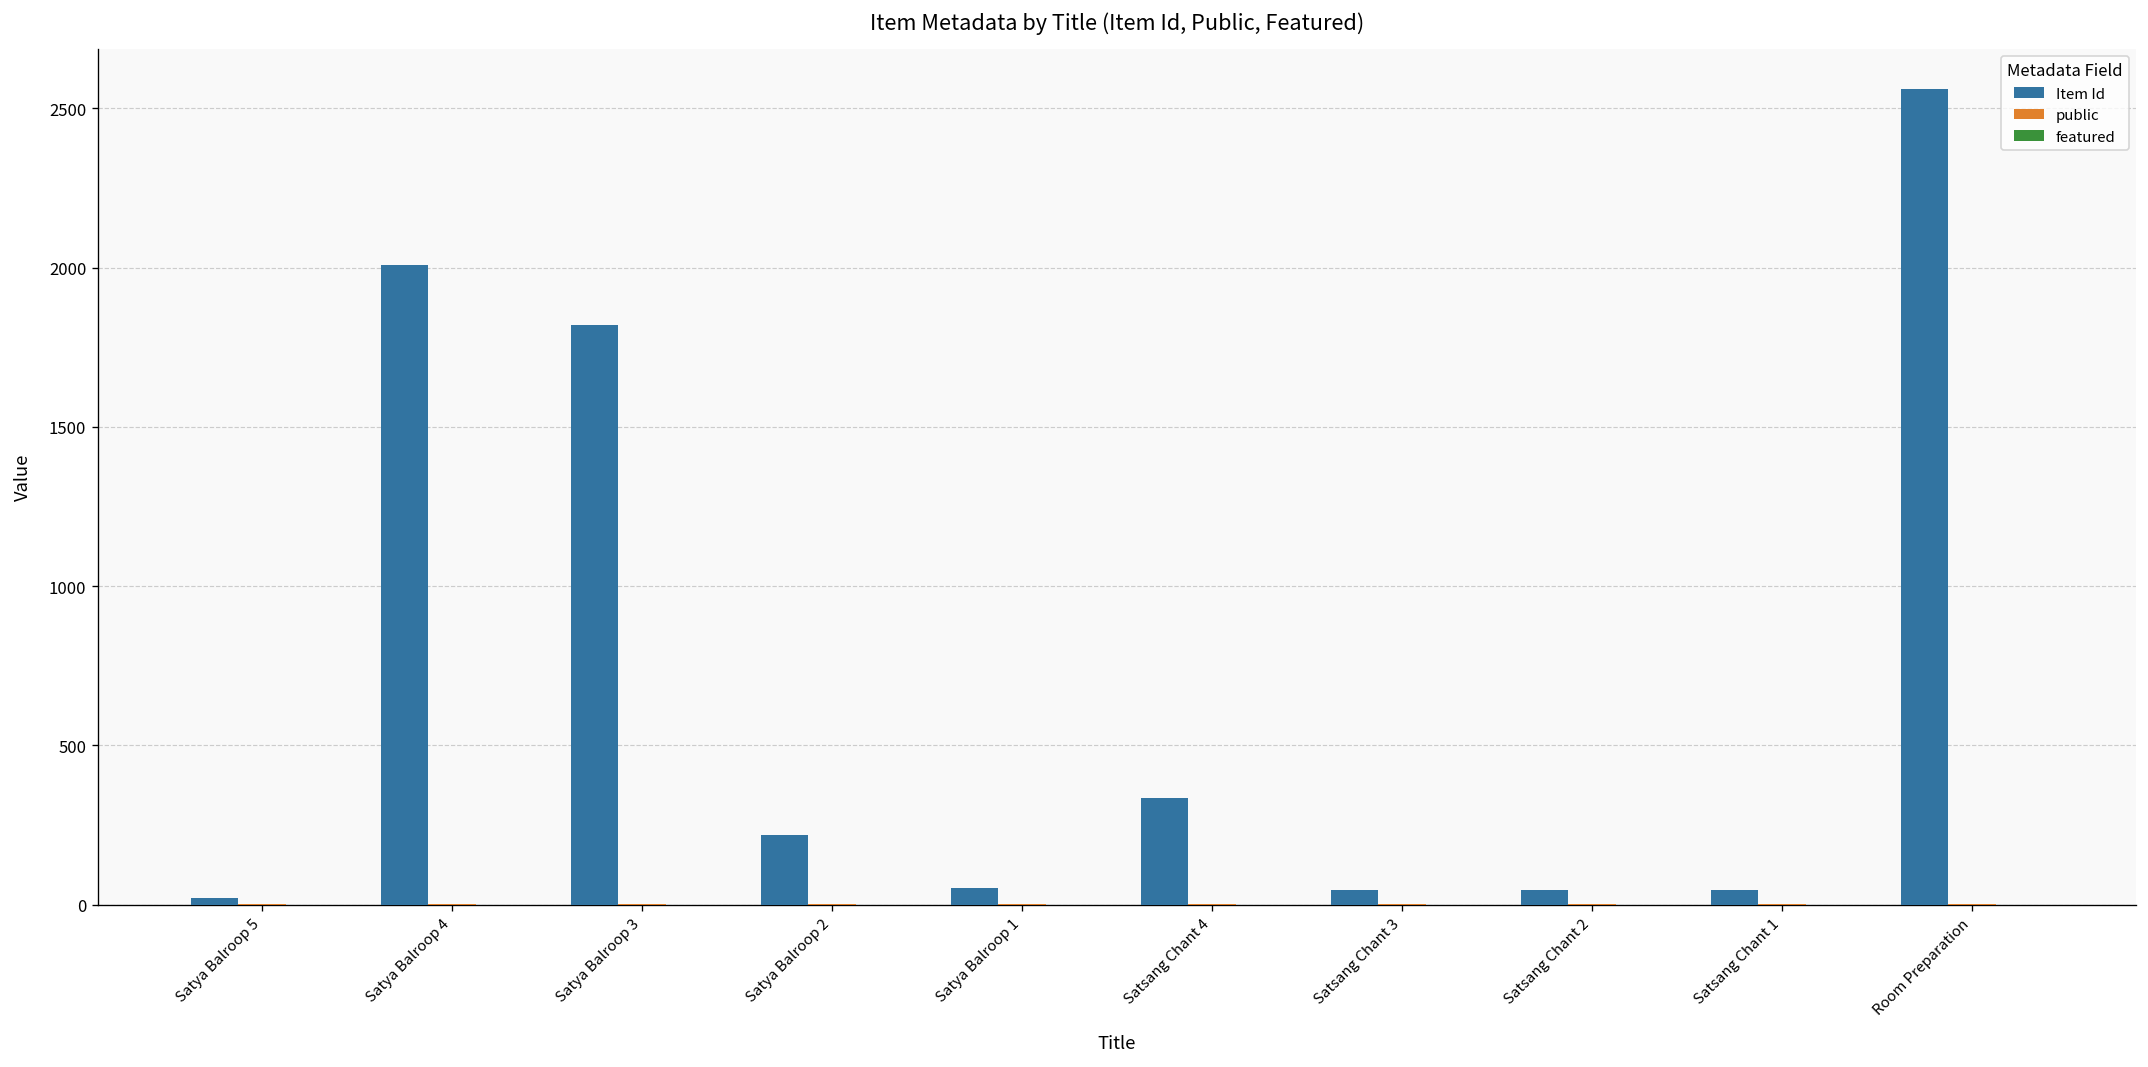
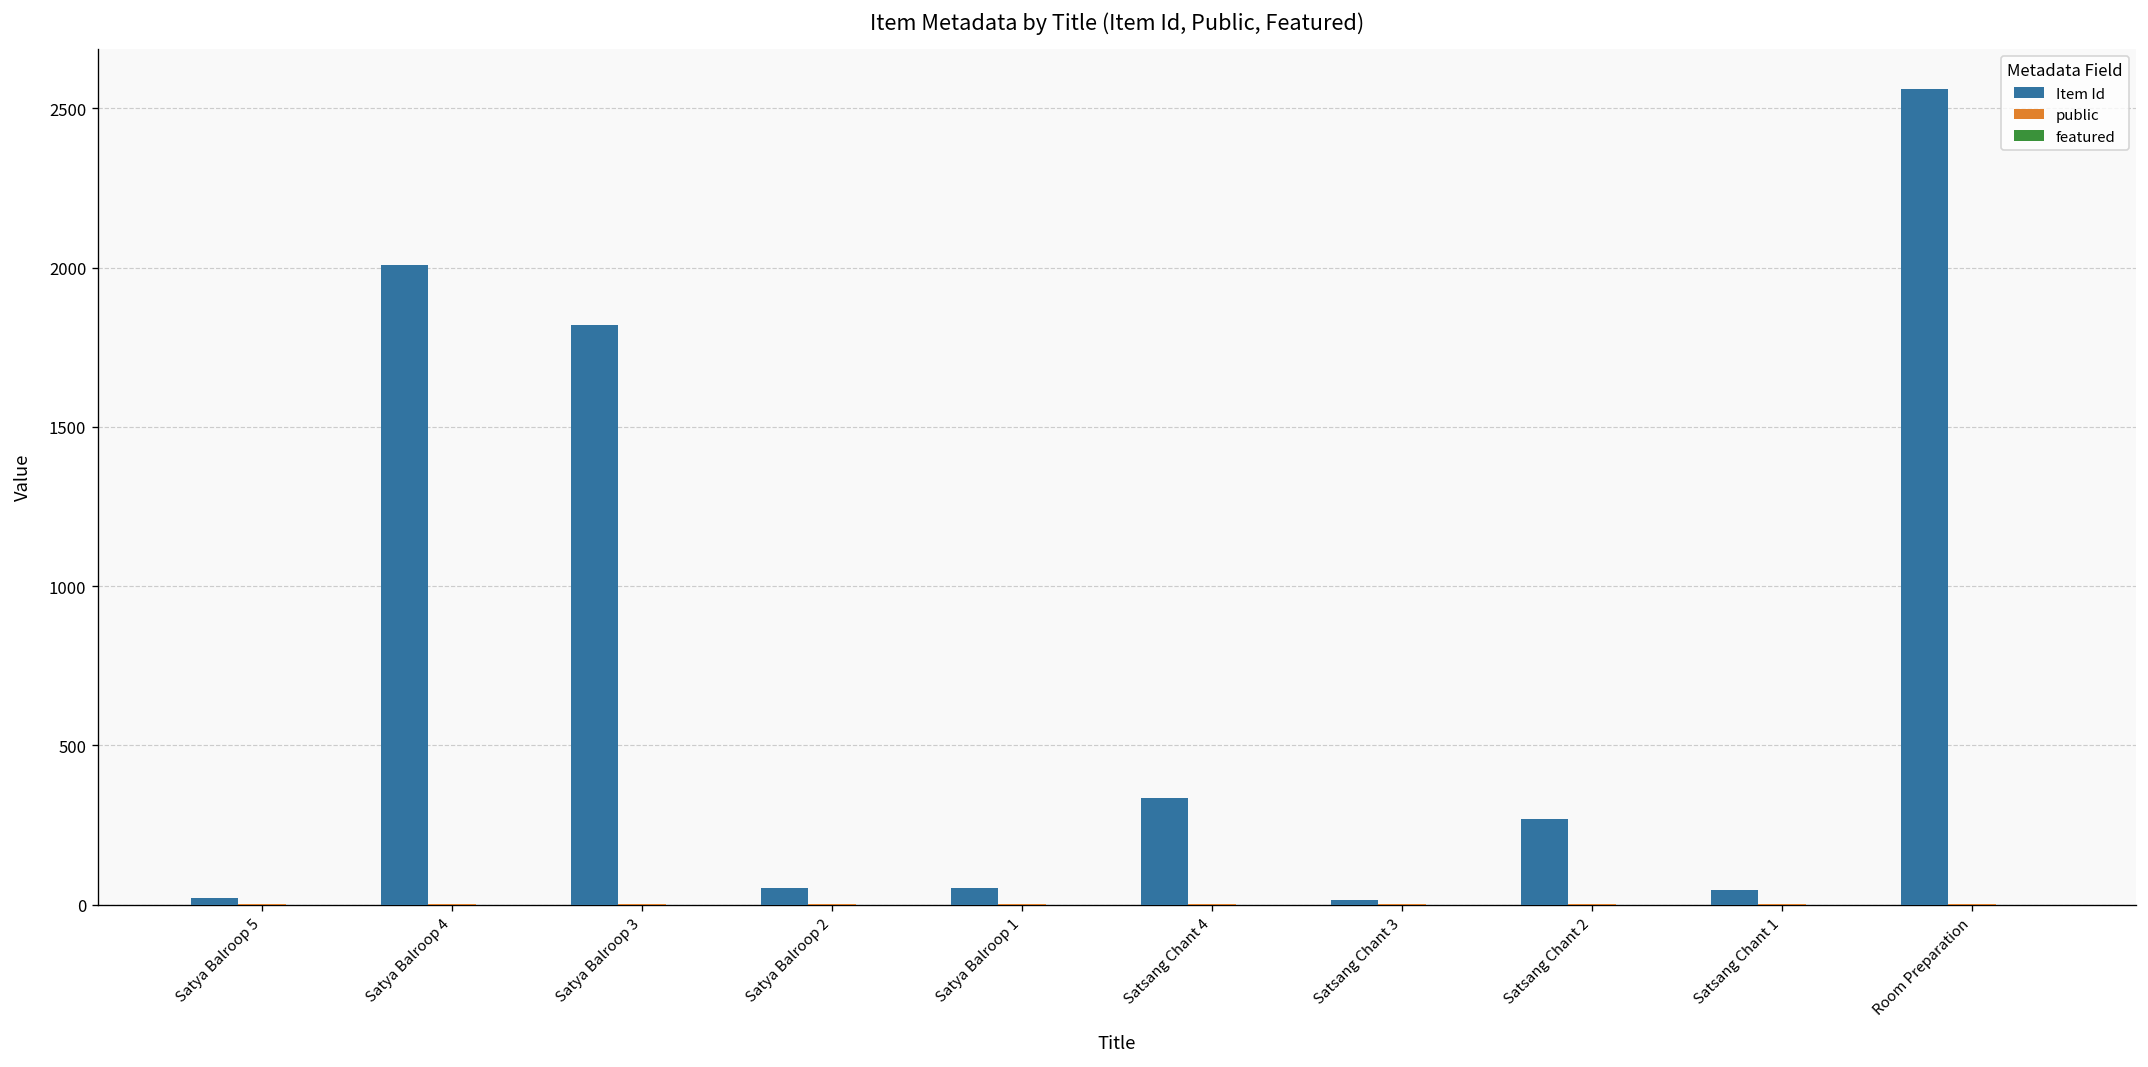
Item Id, Satya Balroop 2: 220 -> 50
Item Id, Satsang Chant 3: 50 -> 20
Item Id, Satsang Chant 2: 50 -> 270
